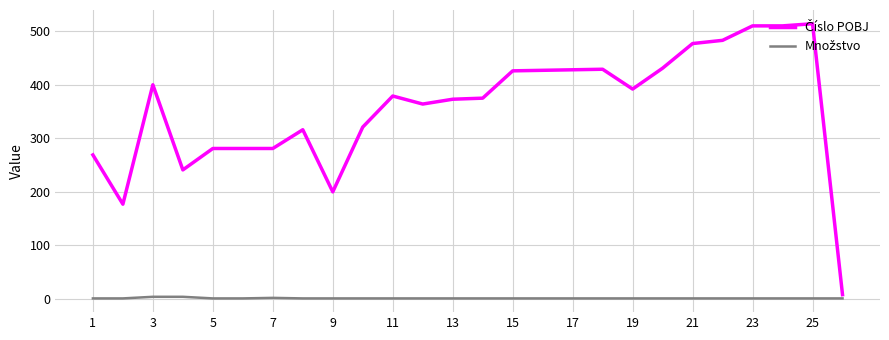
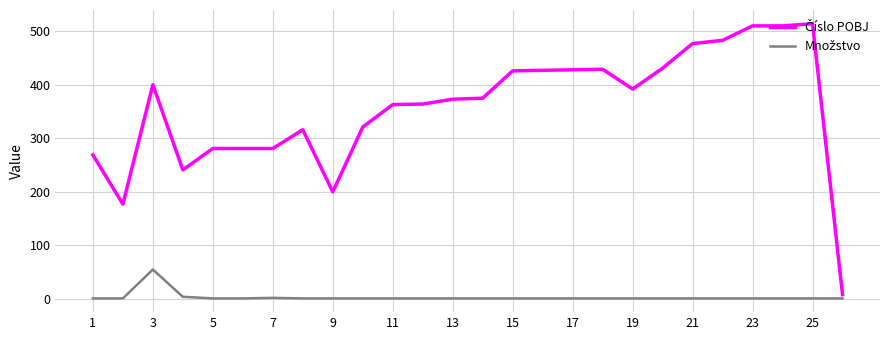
Množstvo, 3: 0 -> 60
Číslo POBJ, 11: 380 -> 360
